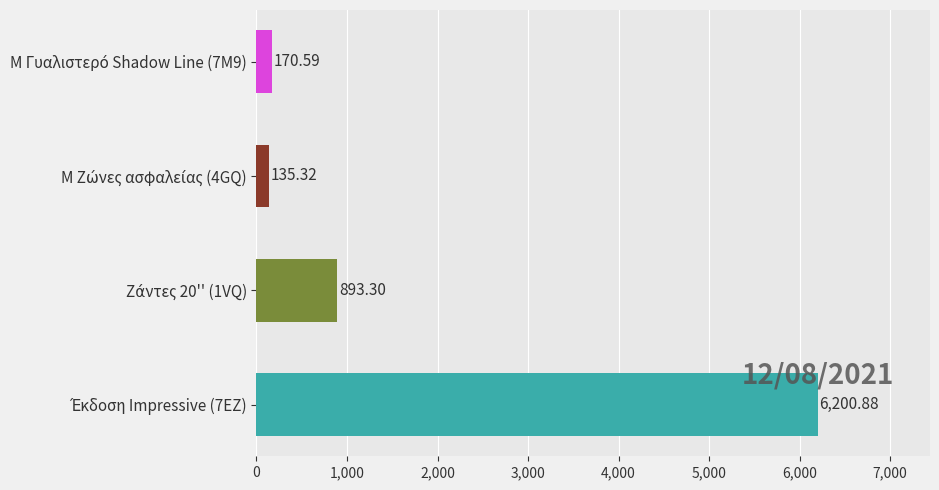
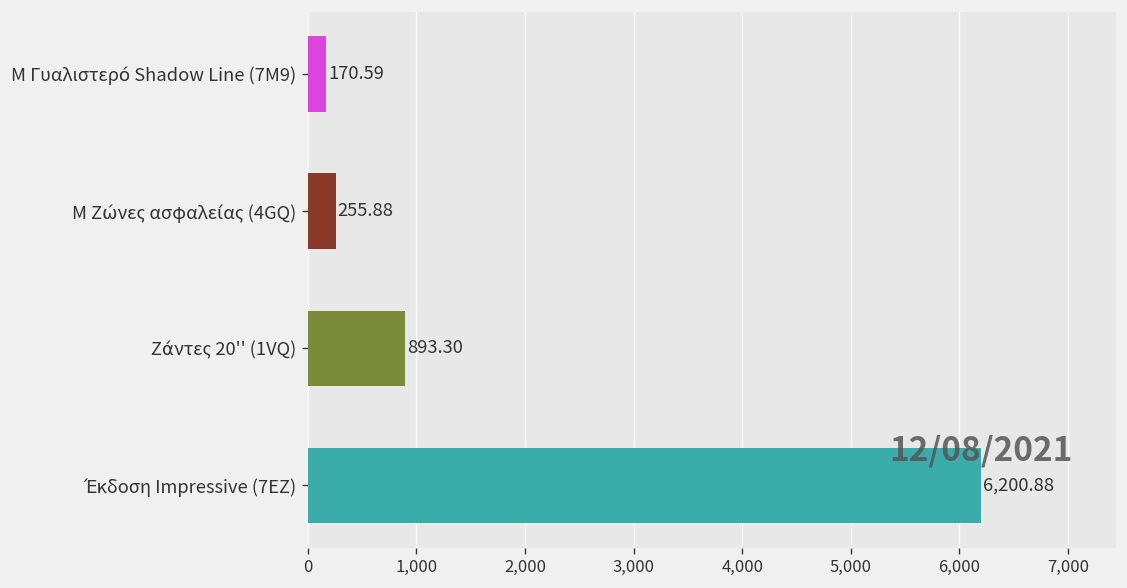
M Ζώνες ασφαλείας (4GQ): 135.32 -> 255.88
